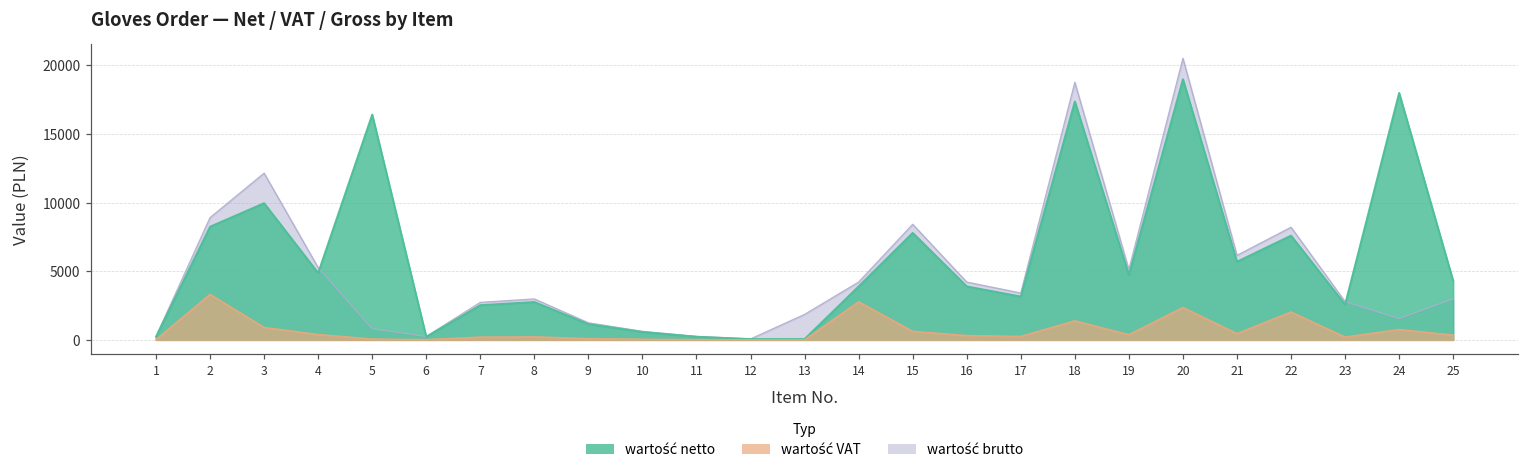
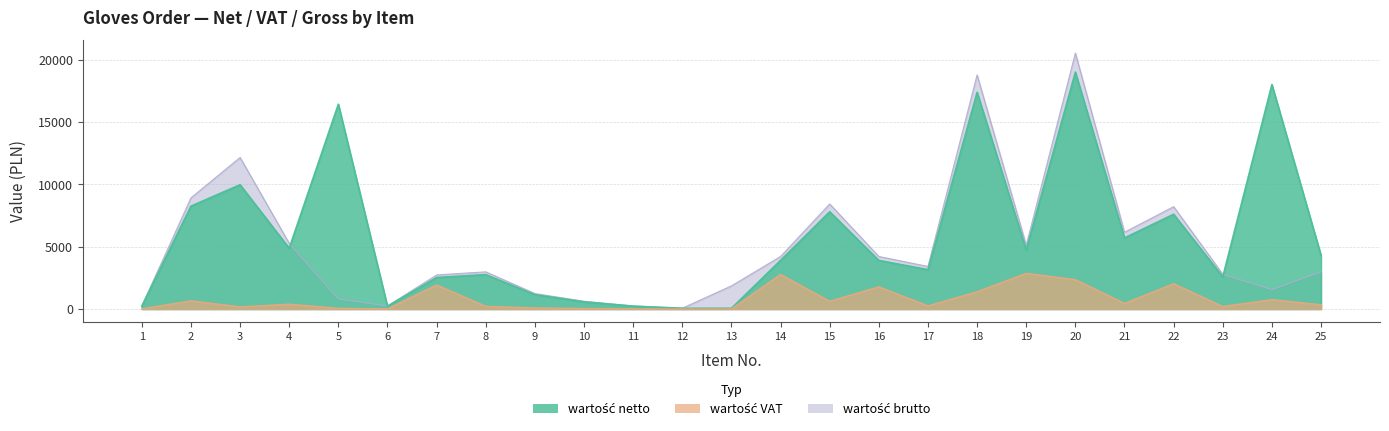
wartość VAT, 2: 3300 -> 700
wartość VAT, 3: 900 -> 200
wartość VAT, 7: 200 -> 1900
wartość VAT, 16: 300 -> 1800
wartość VAT, 19: 400 -> 2900
